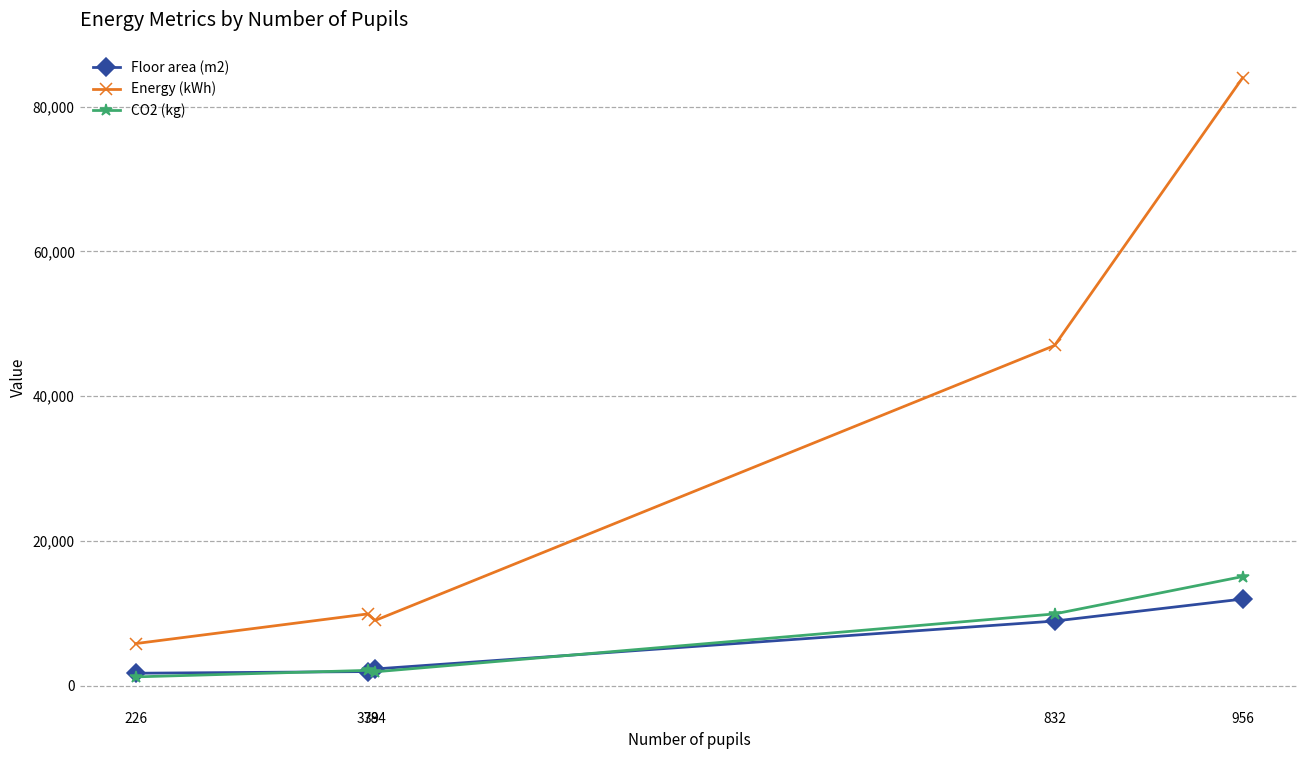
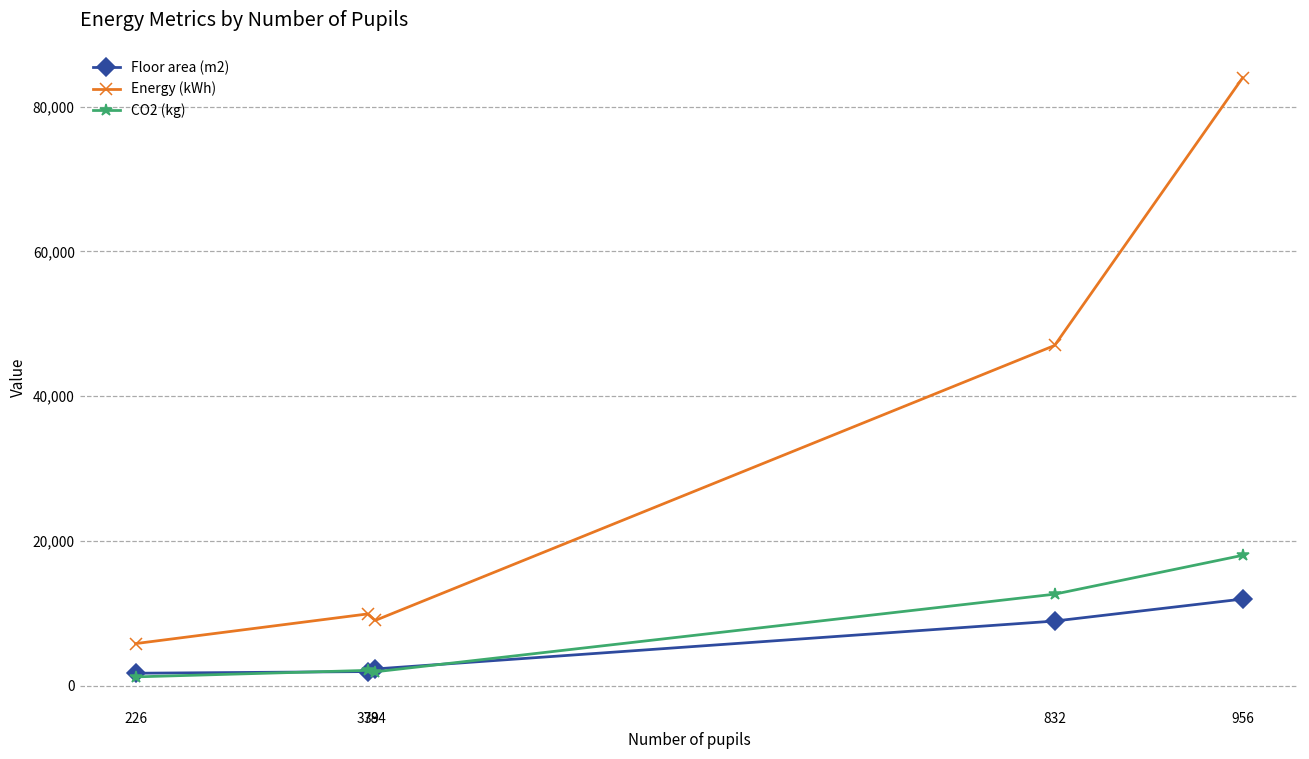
CO2 (kg), 832: 10,000 -> 13,000
CO2 (kg), 956: 15,000 -> 18,000
